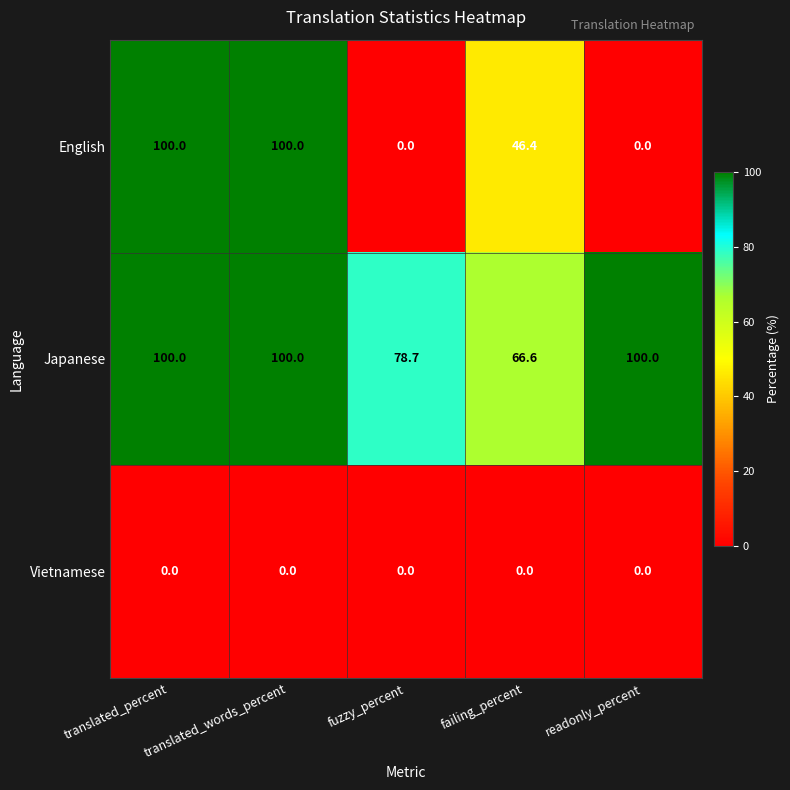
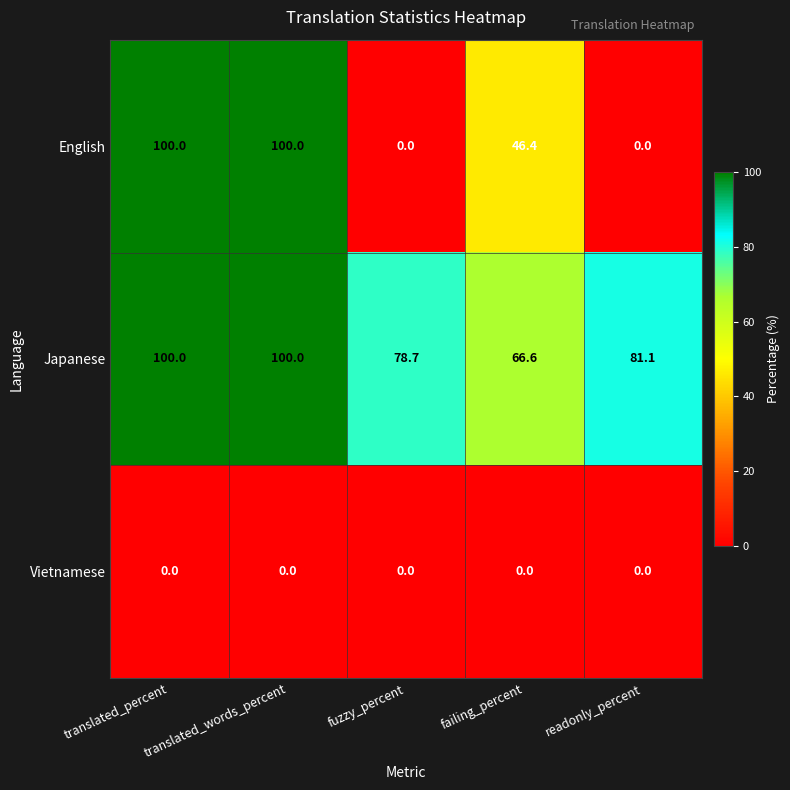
Japanese, readonly_percent: 100.0 -> 81.1
